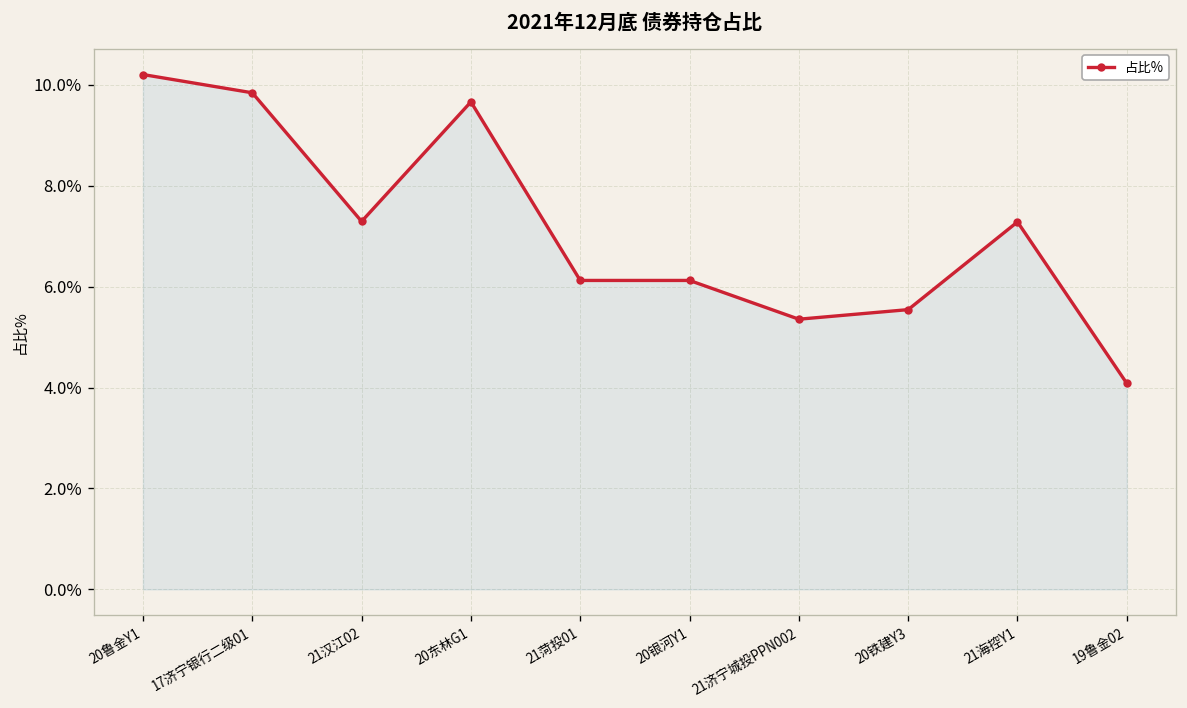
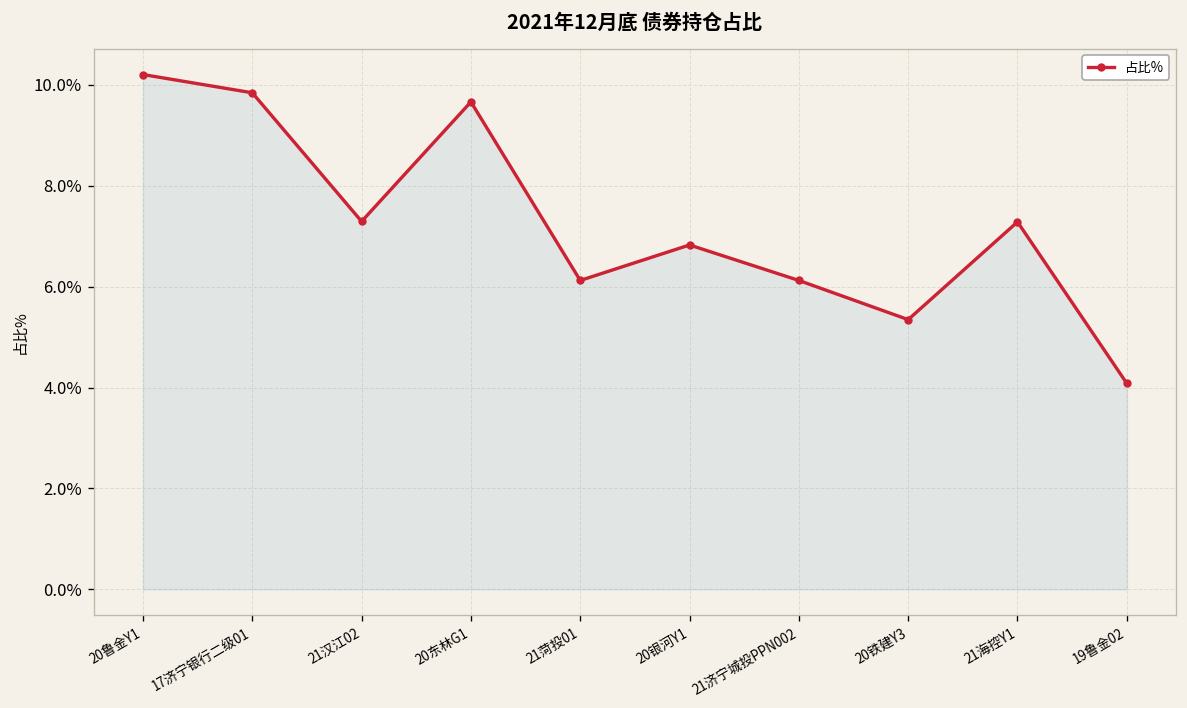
20银河Y1: 6.1% -> 6.8%
21济宁城投PPN002: 5.4% -> 6.1%
20铁建Y3: 5.5% -> 5.3%
